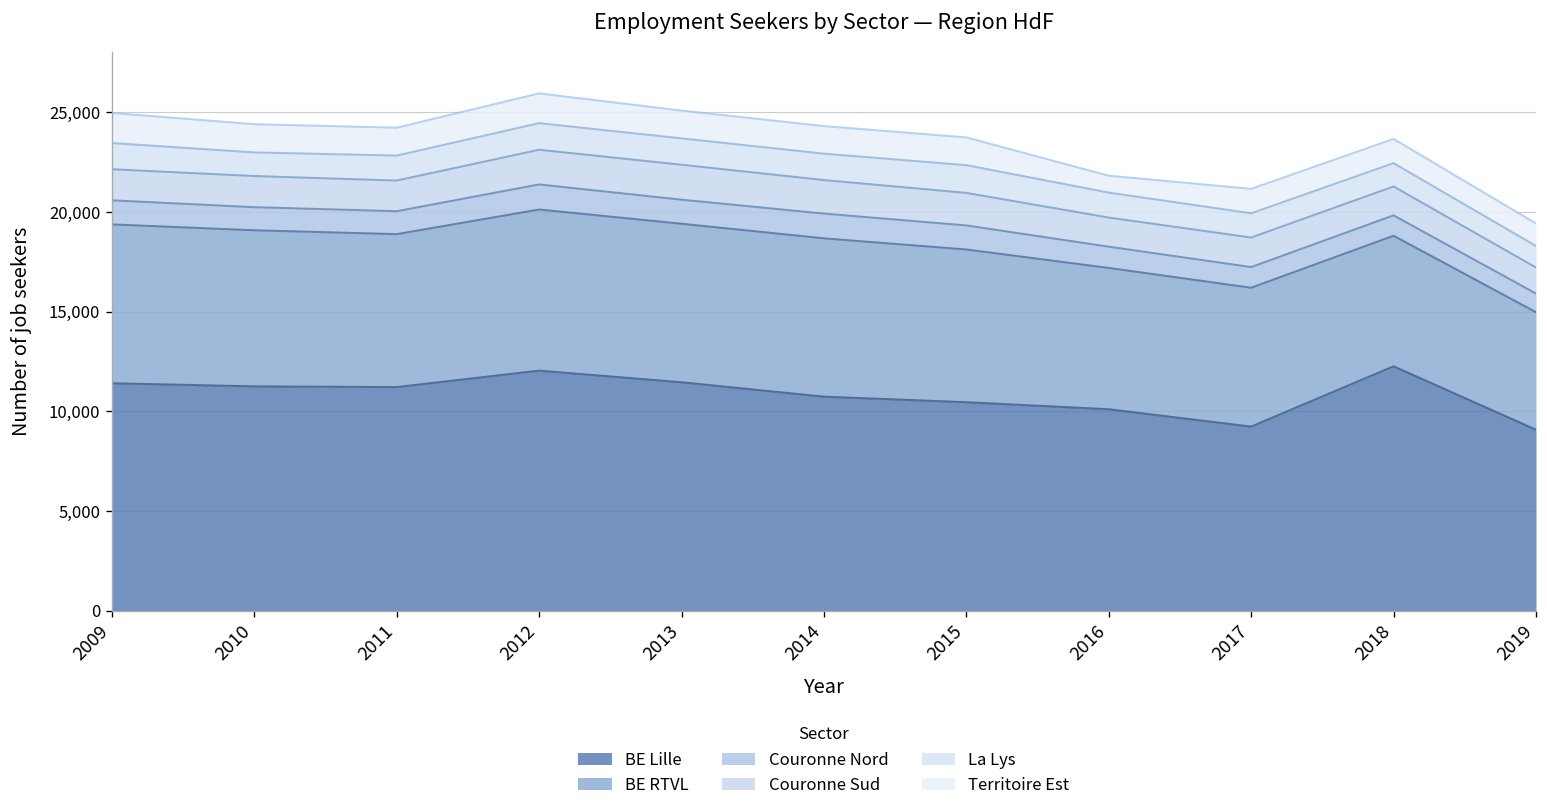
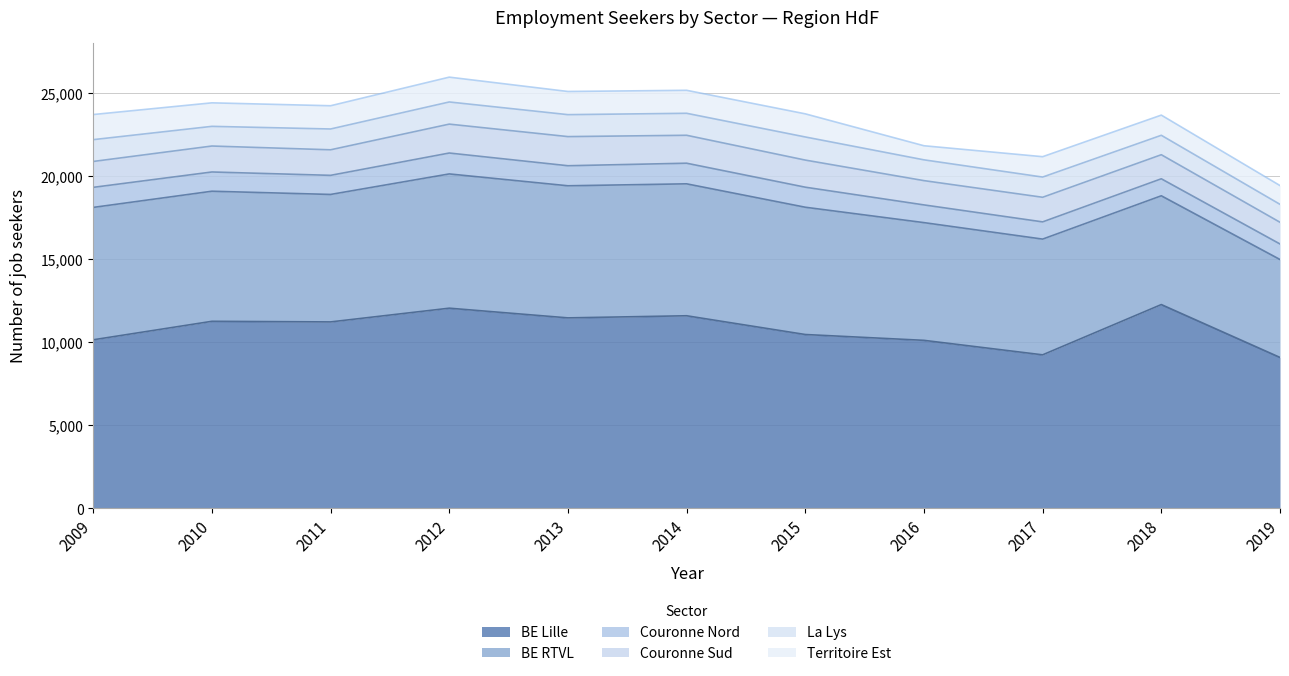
BE Lille, 2009: 11,400 -> 10,100
BE Lille, 2014: 10,700 -> 11,600
